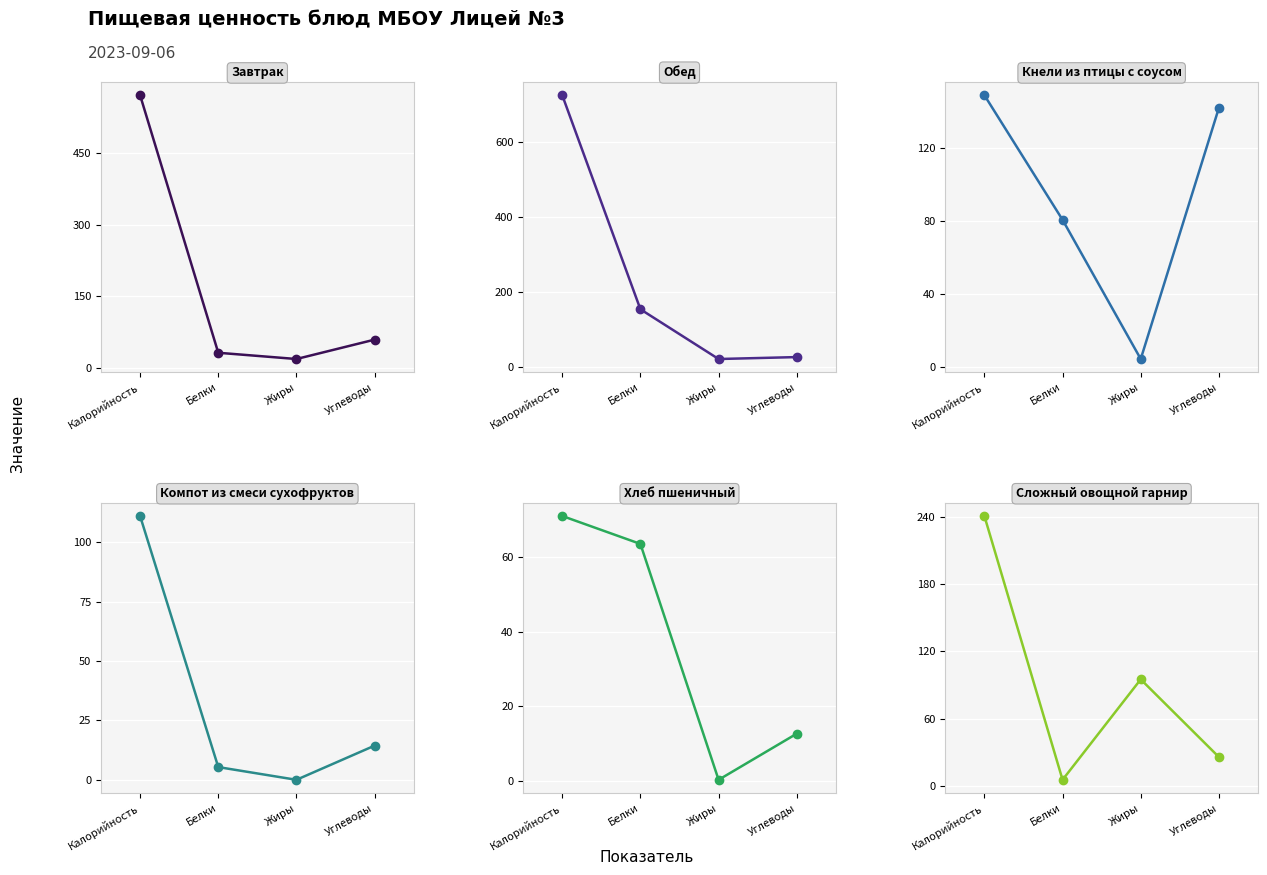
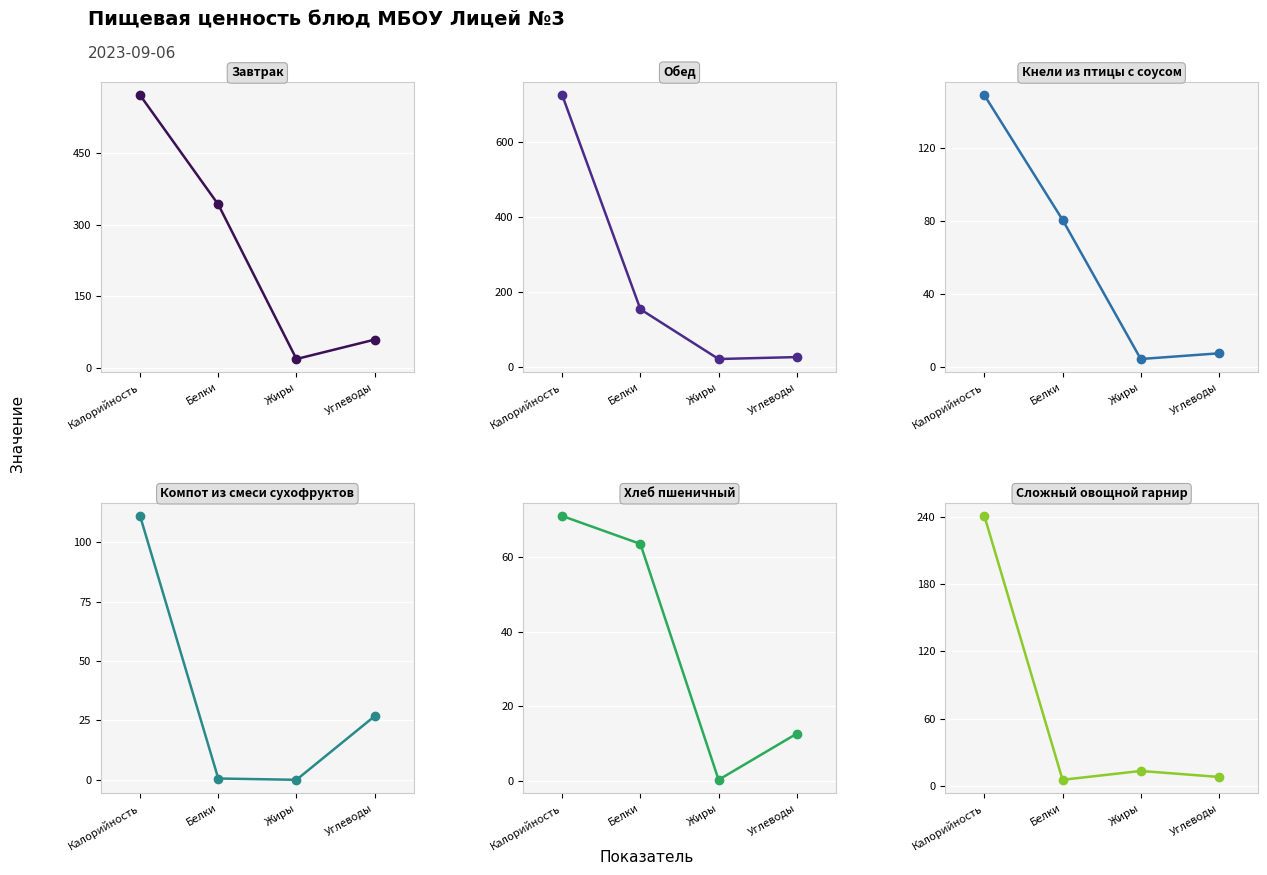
Завтрак, Белки: 30 -> 340
Кнели из птицы с соусом, Углеводы: 142 -> 8
Компот из смеси сухофруктов, Белки: 5 -> 1
Компот из смеси сухофруктов, Углеводы: 14 -> 27
Сложный овощной гарнир, Жиры: 95 -> 13
Сложный овощной гарнир, Углеводы: 26 -> 8
